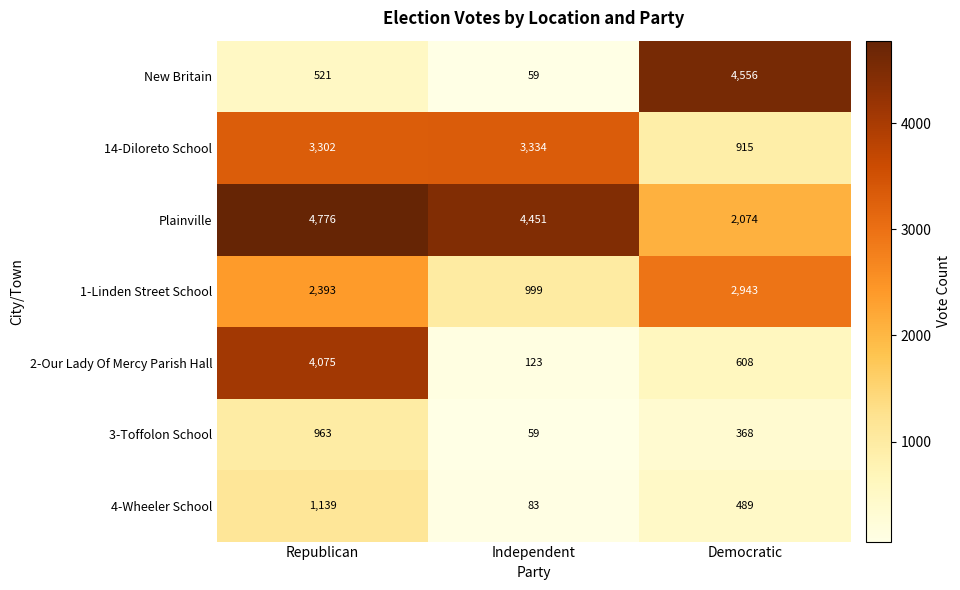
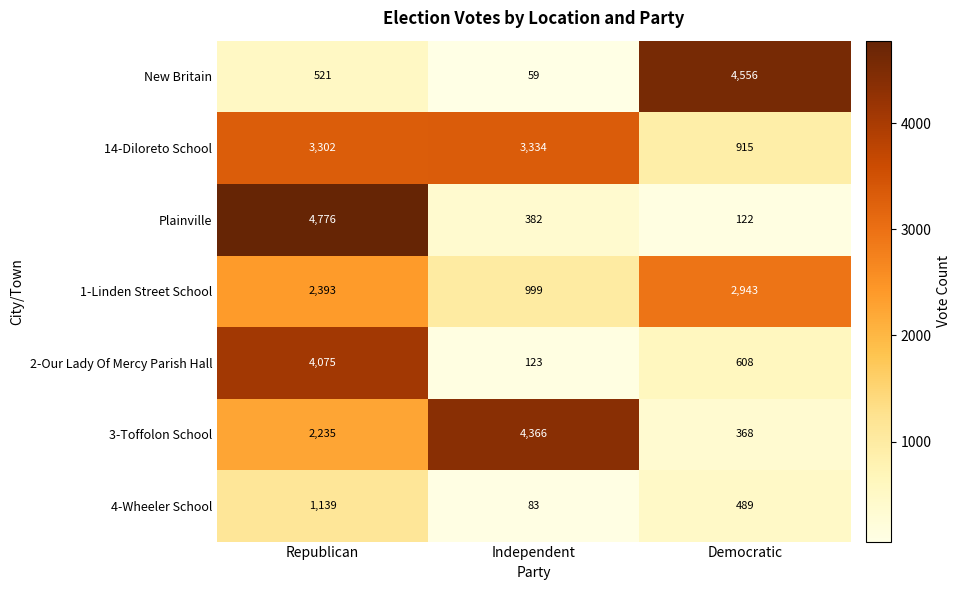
Plainville, Independent: 4,451 -> 382
Plainville, Democratic: 2,074 -> 122
3-Toffolon School, Republican: 963 -> 2,235
3-Toffolon School, Independent: 59 -> 4,366
